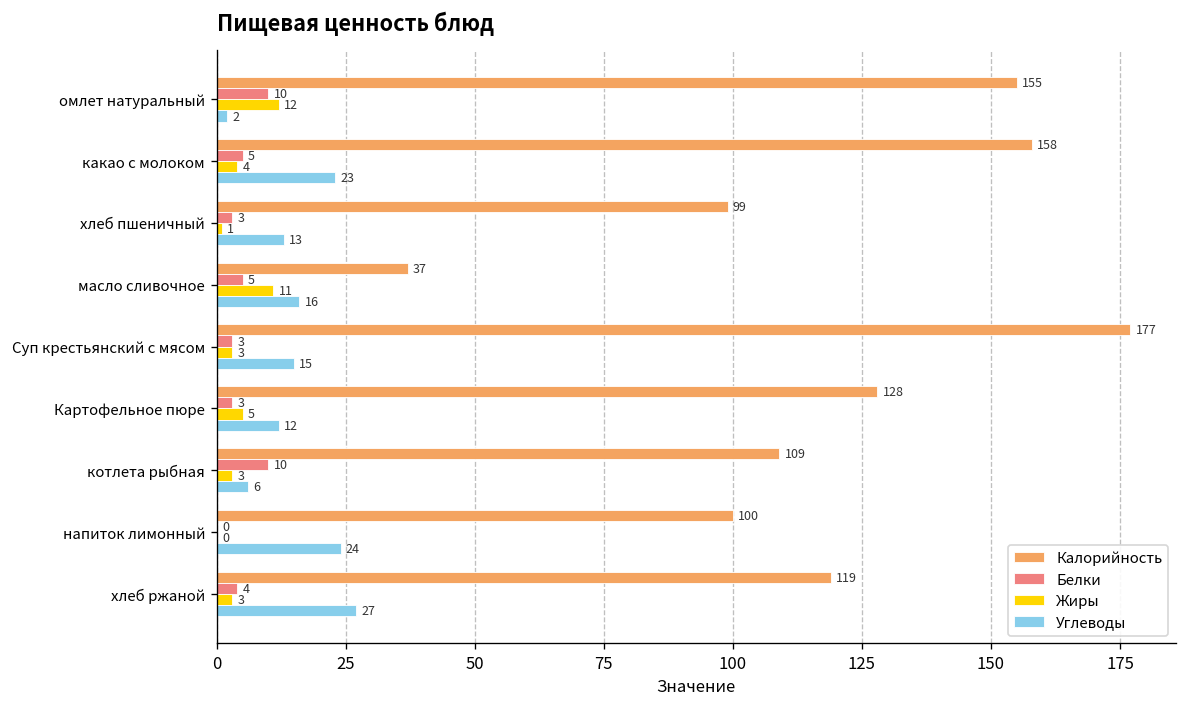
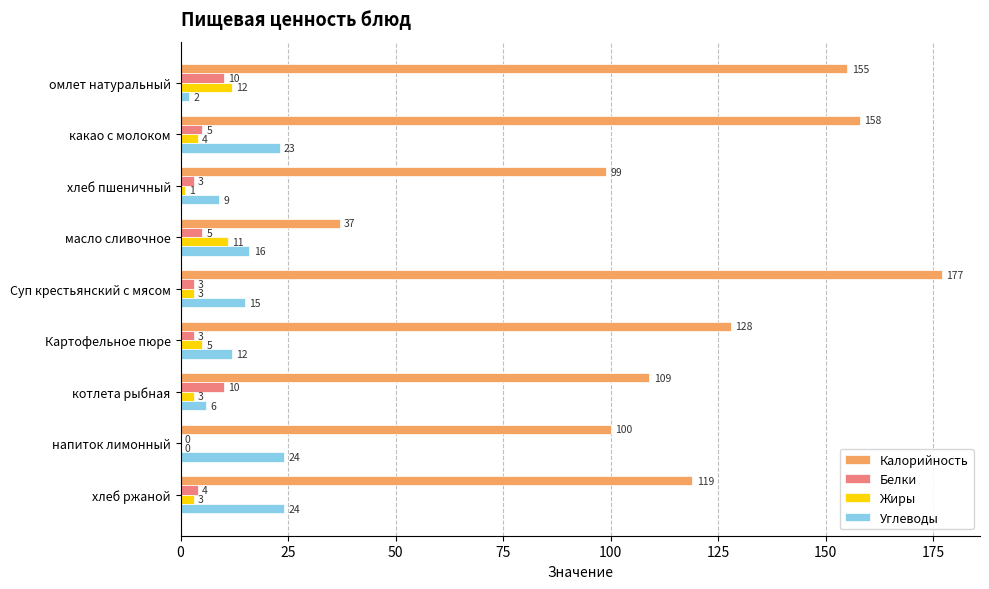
Углеводы, хлеб пшеничный: 13 -> 9
Углеводы, хлеб ржаной: 27 -> 24
